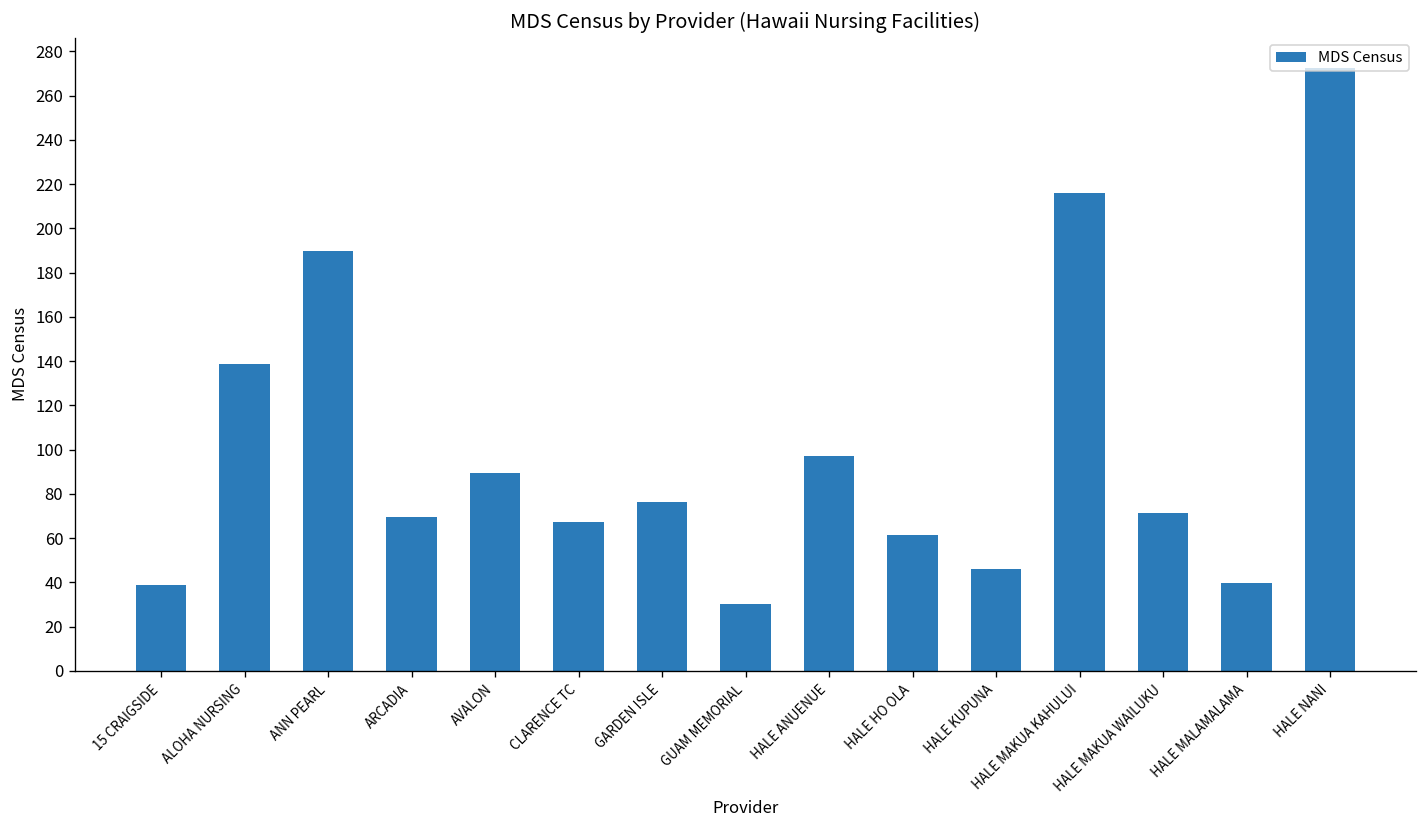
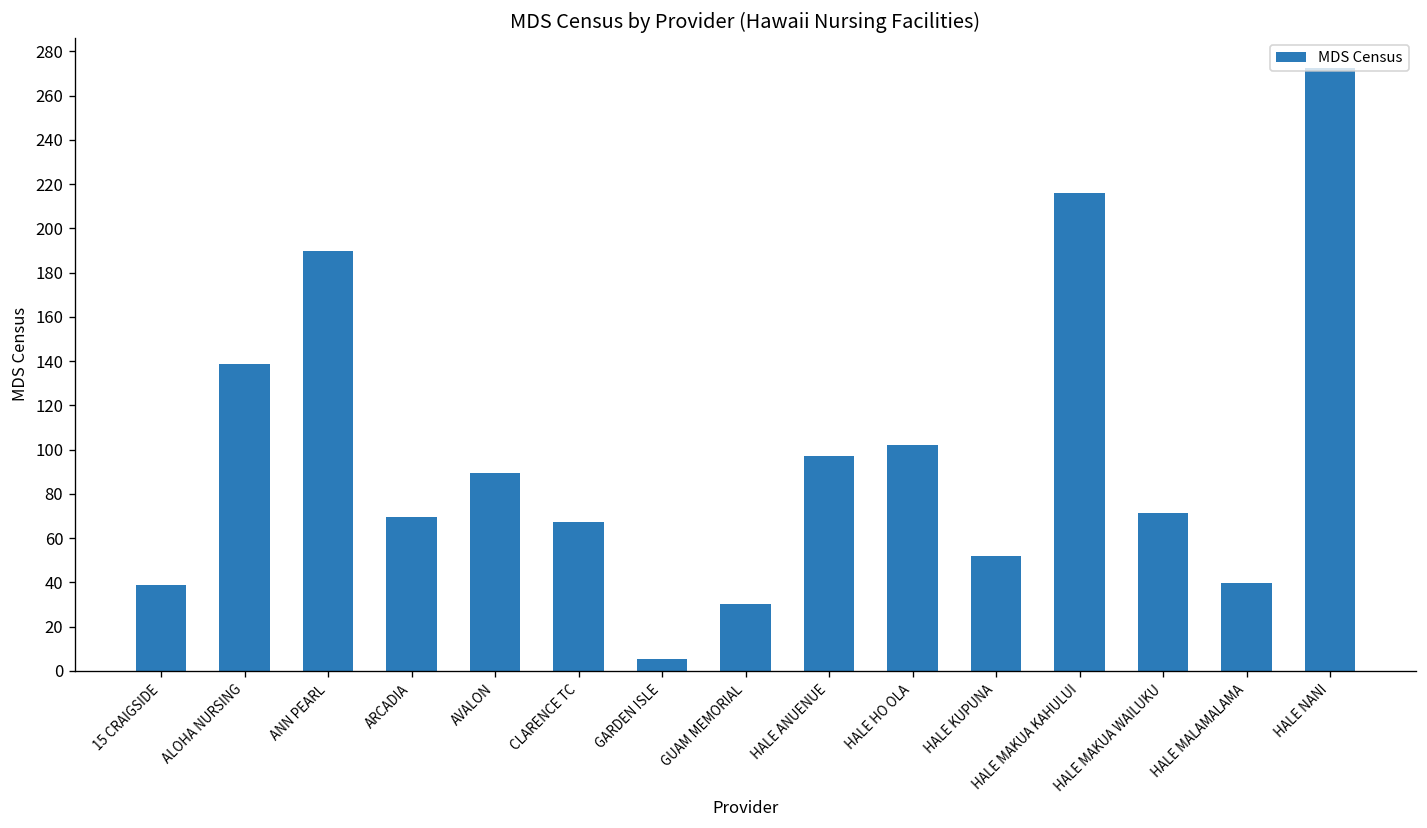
GARDEN ISLE: 76 -> 6
HALE HO OLA: 61 -> 102
HALE KUPUNA: 46 -> 52
